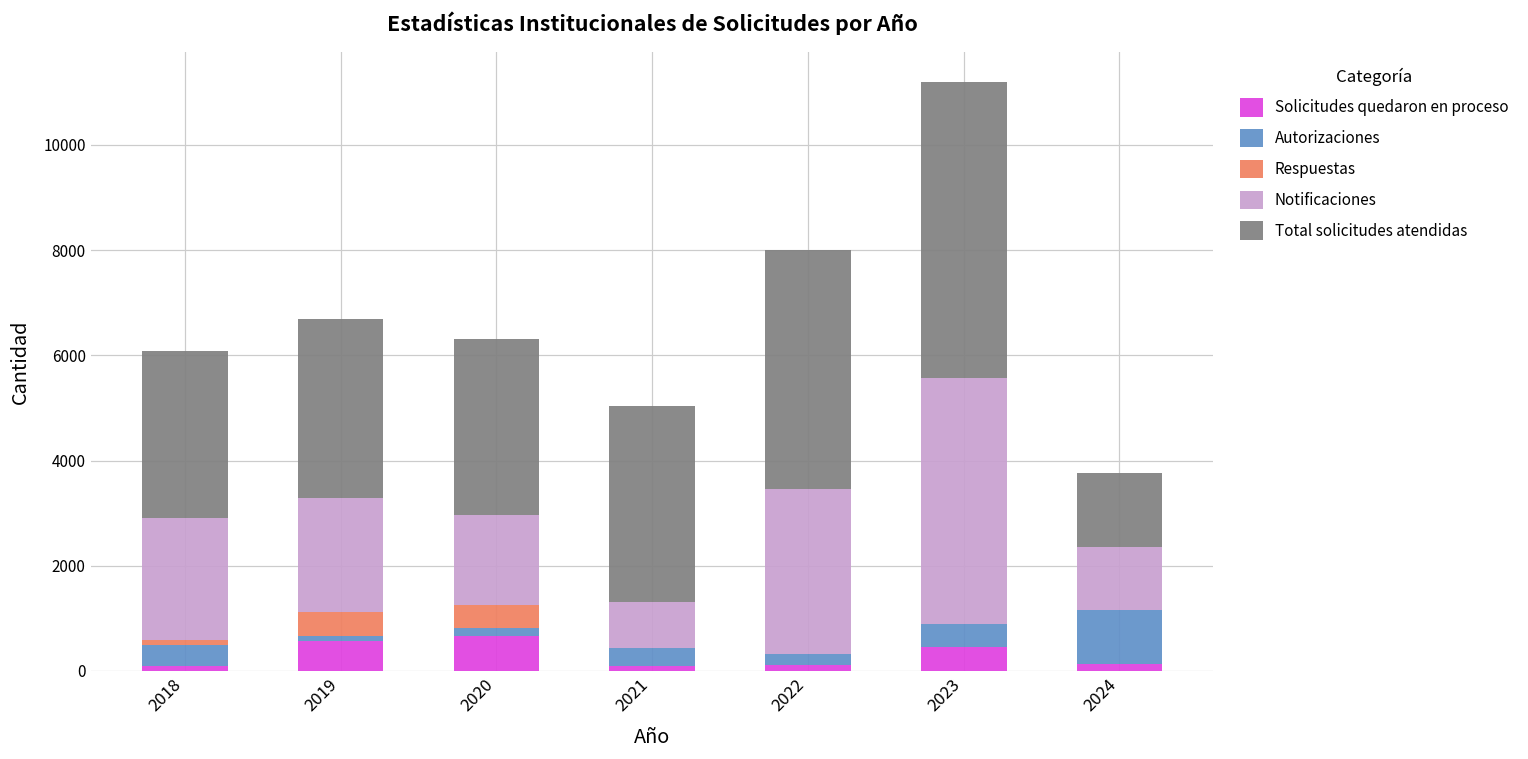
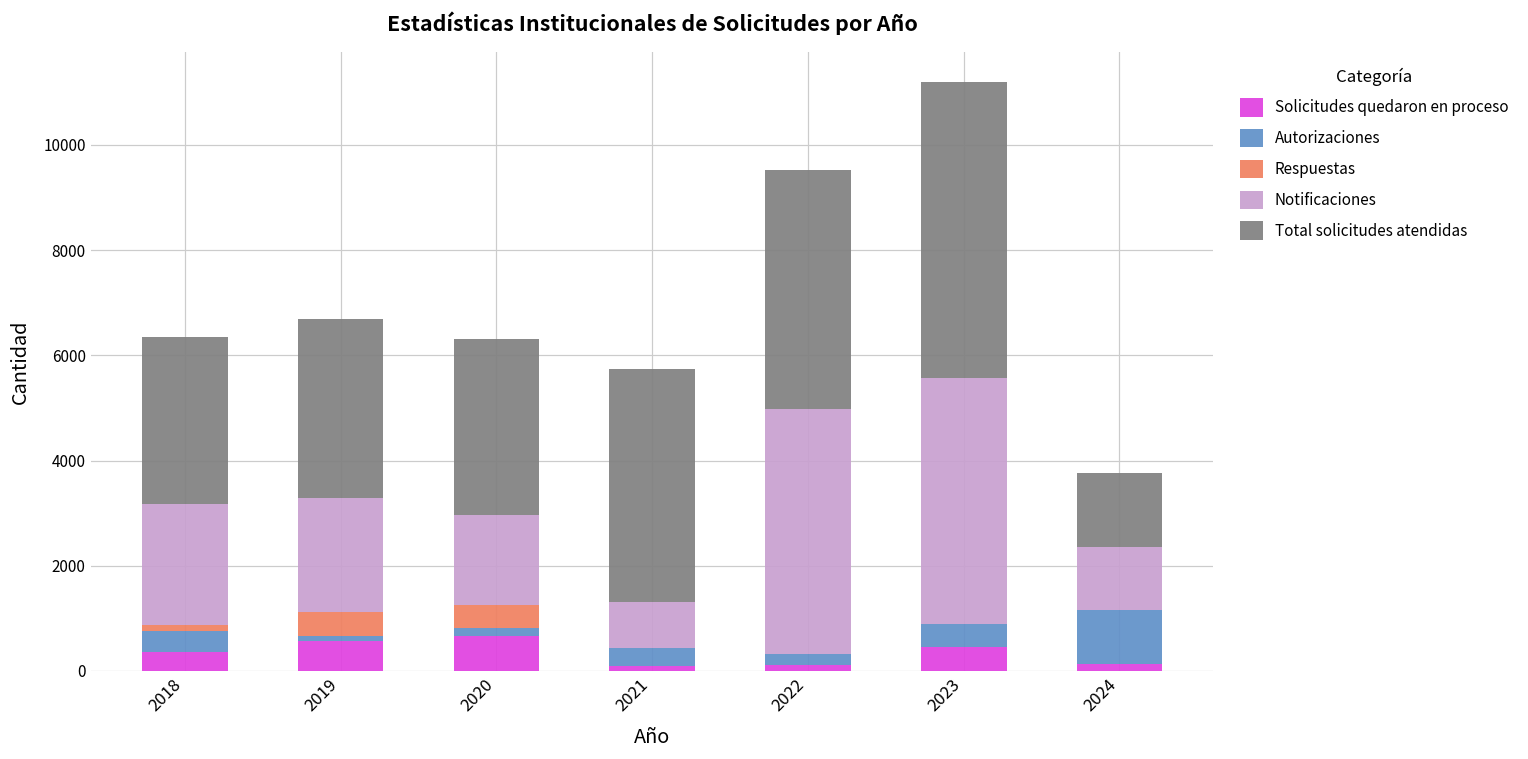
Solicitudes quedaron en proceso, 2018: 100 -> 400
Total solicitudes atendidas, 2021: 3700 -> 4400
Notificaciones, 2022: 3100 -> 4700
